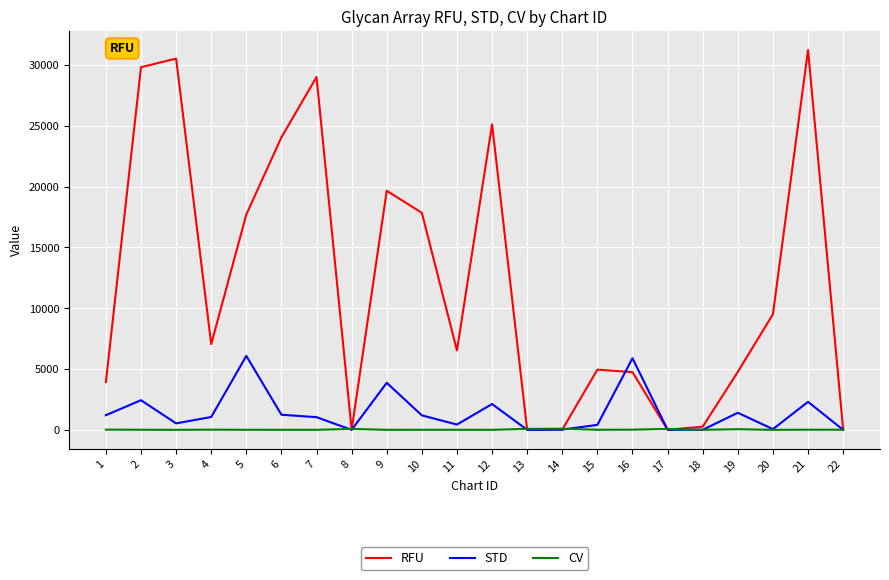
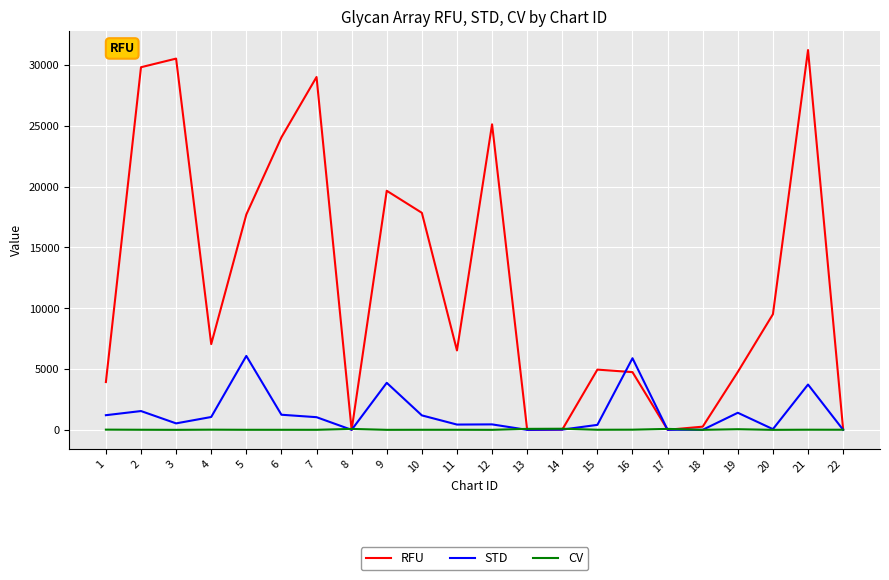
STD, 2: 2400 -> 1500
STD, 12: 2100 -> 400
STD, 21: 2300 -> 3700
